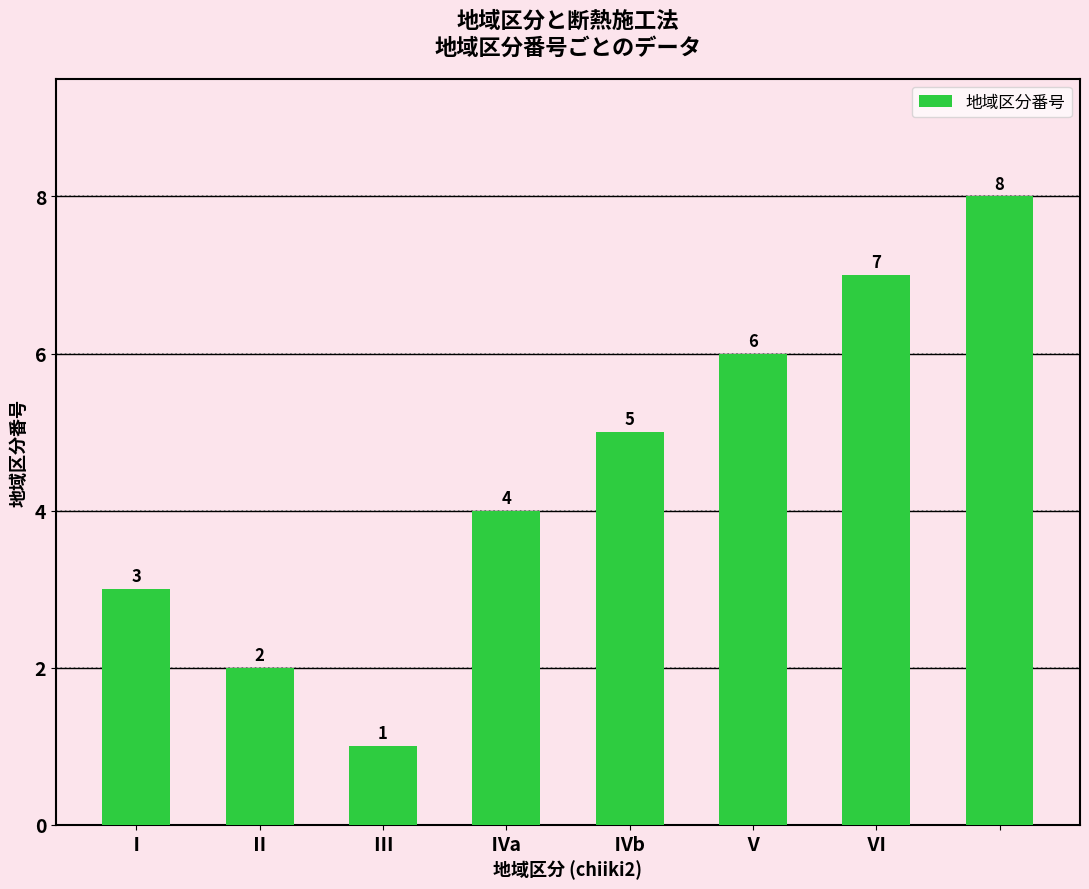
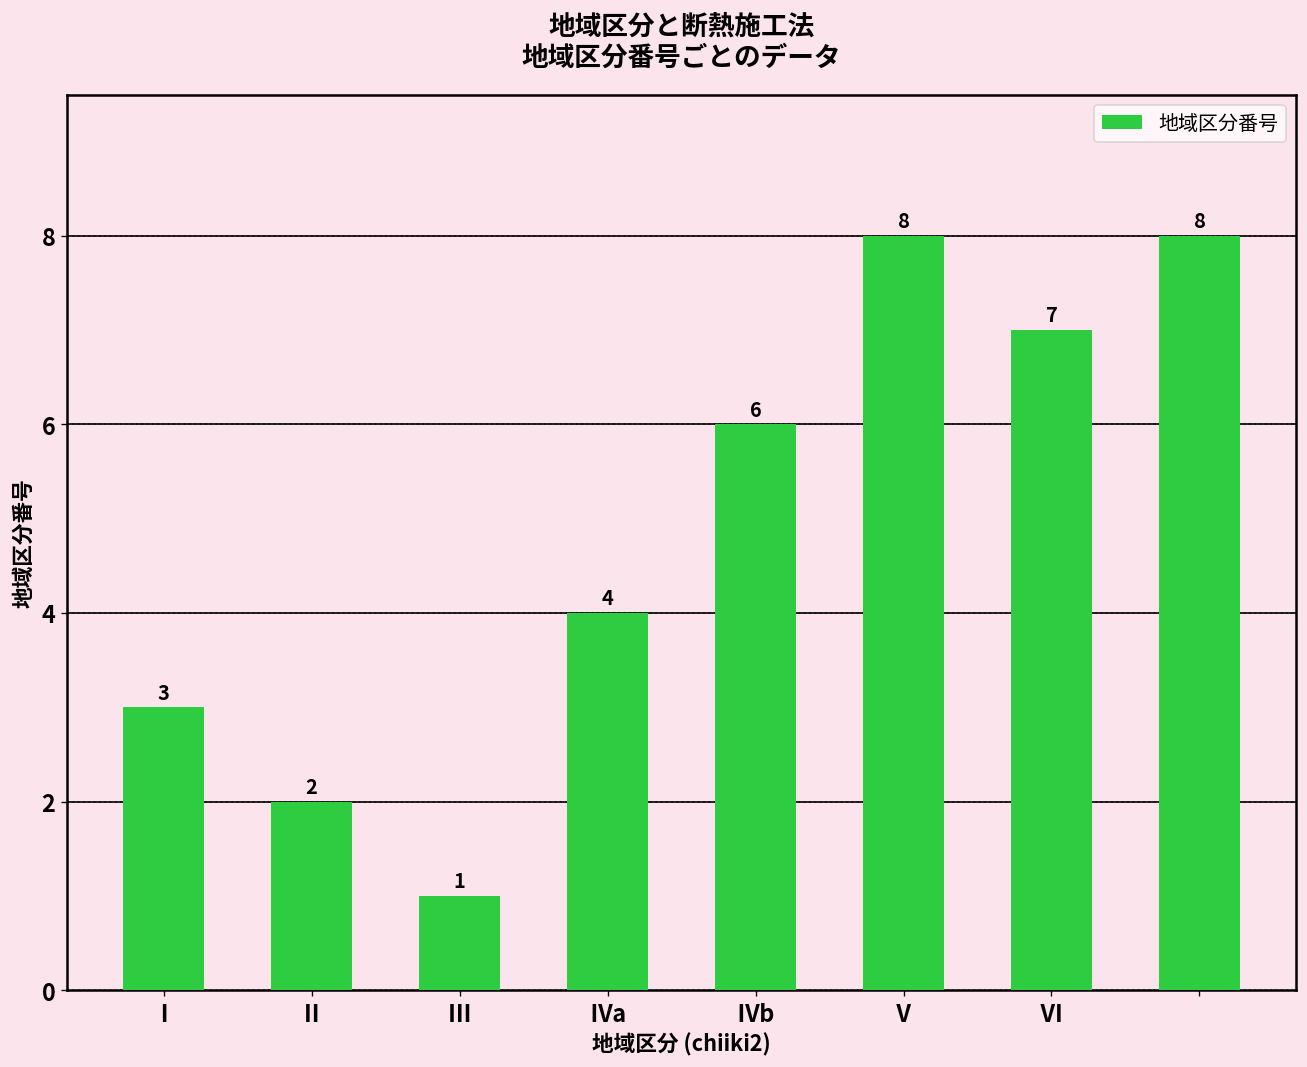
Ⅳb: 5 -> 6
Ⅴ: 6 -> 8
